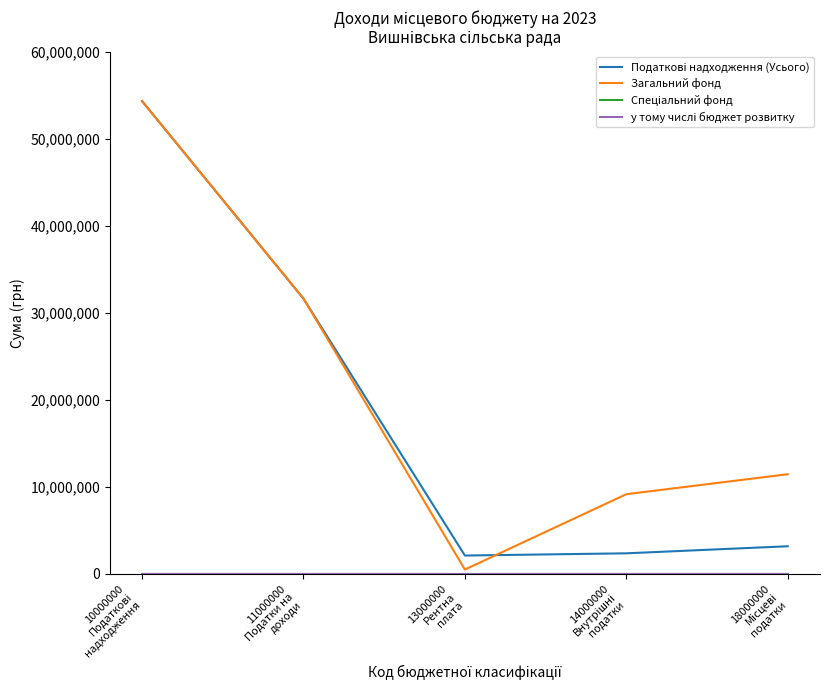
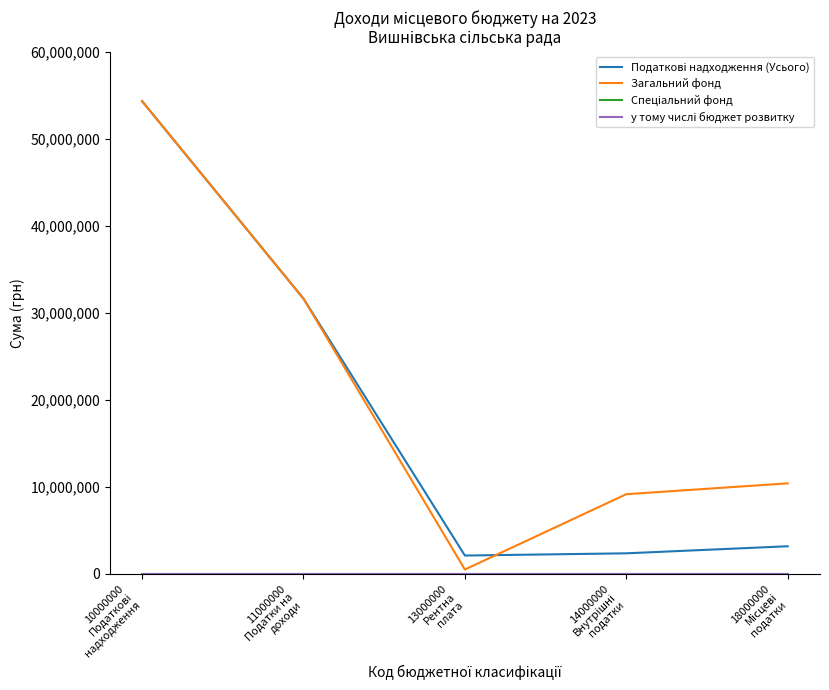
Загальний фонд, 18000000 Місцеві податки: 11,000,000 -> 10,000,000
